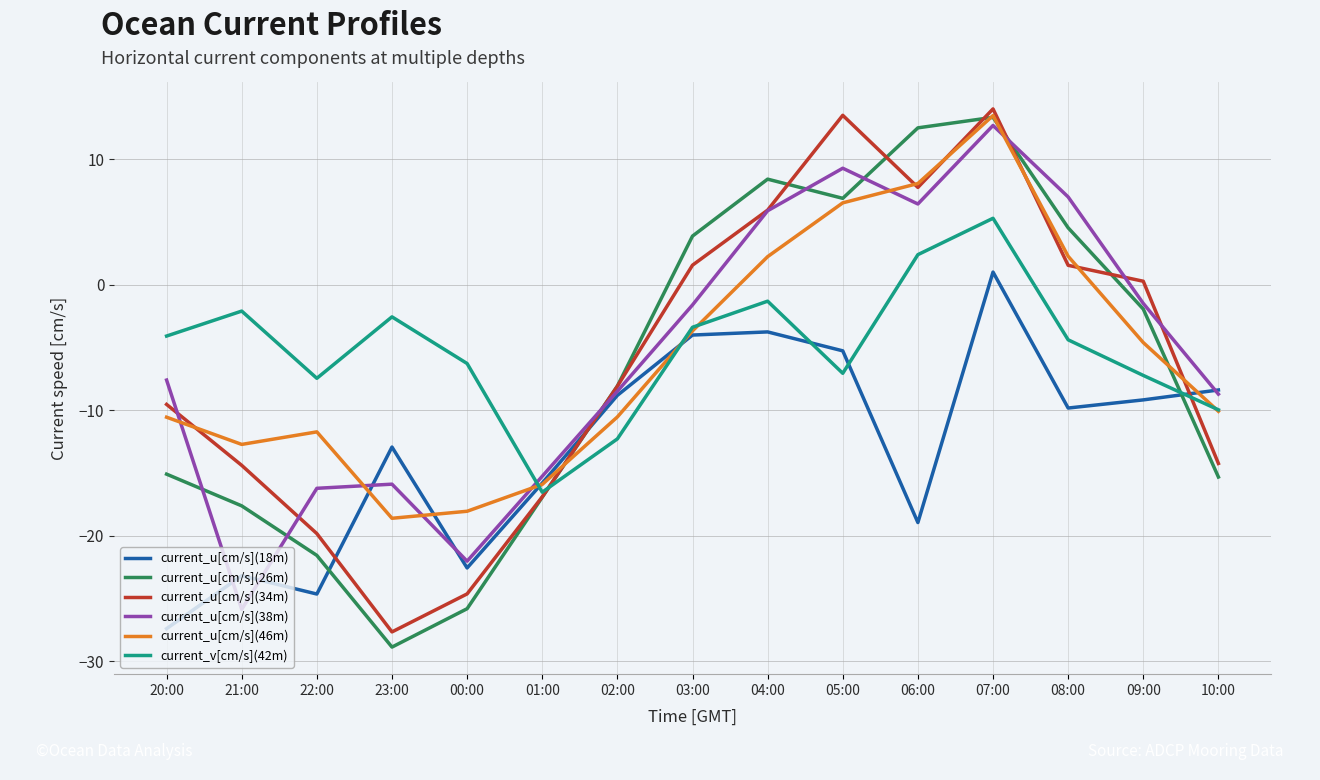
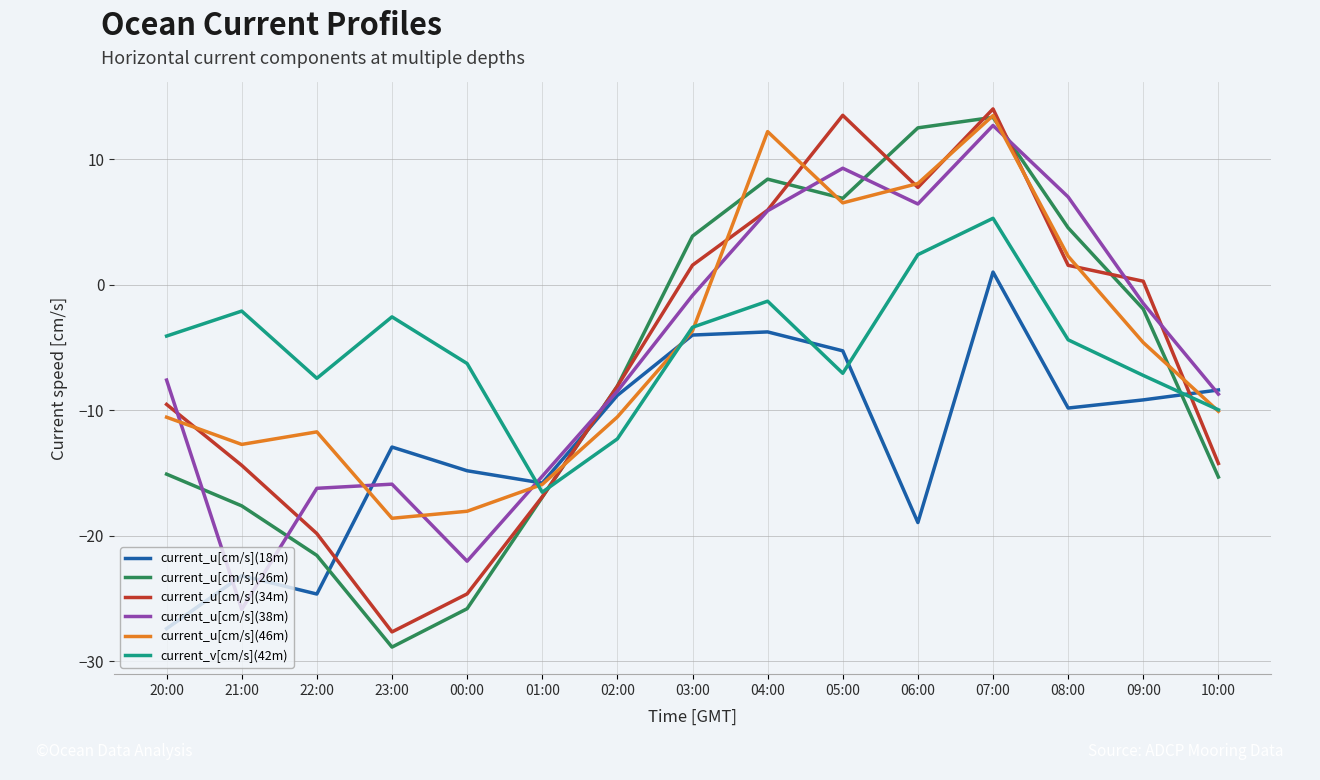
current_u[cm/s](18m), 00:00: -22.6 -> -14.8
current_u[cm/s](38m), 03:00: -1.6 -> -0.9
current_u[cm/s](46m), 04:00: 2.2 -> 12.2
